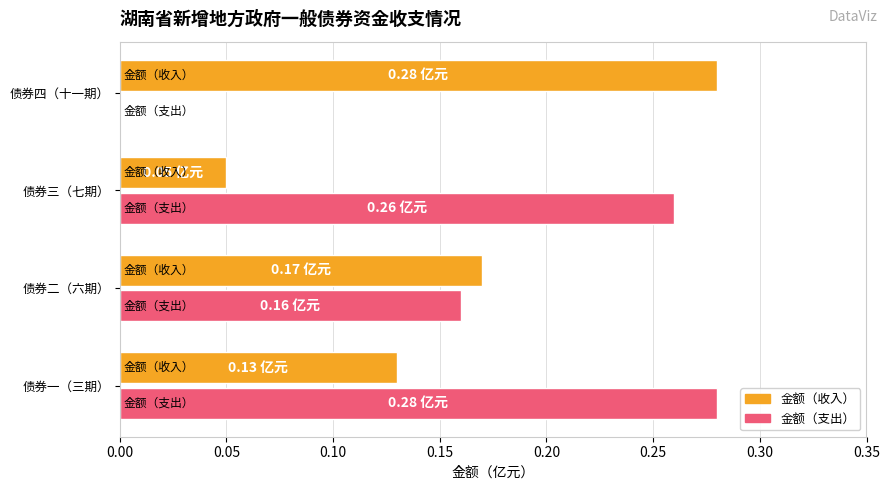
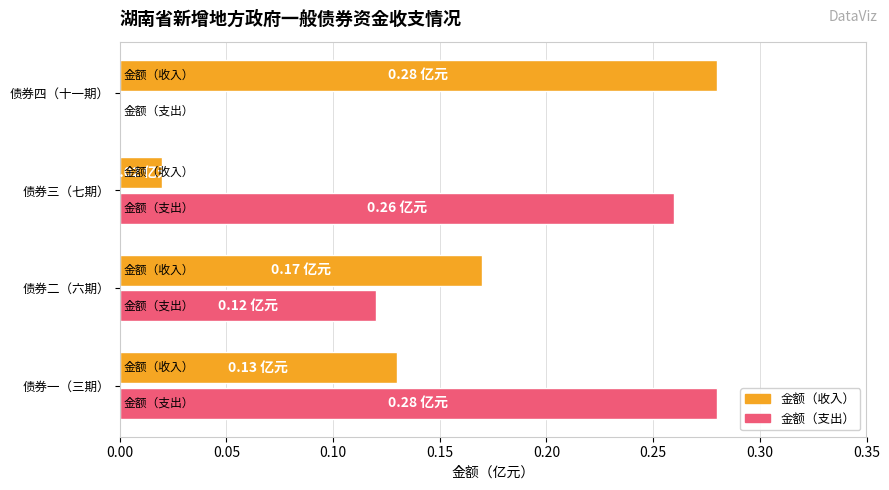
金额（收入）, 债券三（七期）: 0.05 -> 0.02
金额（支出）, 债券二（六期）: 0.16 -> 0.12
